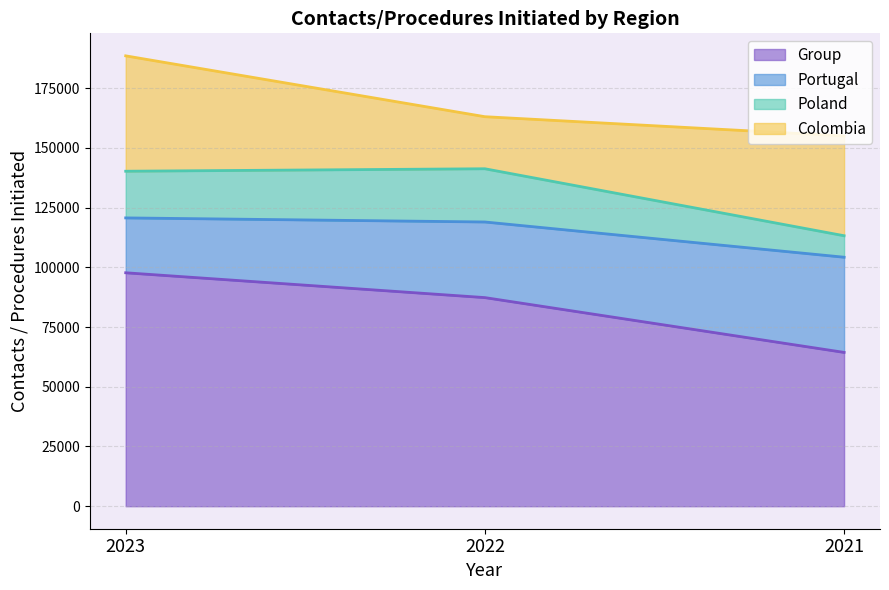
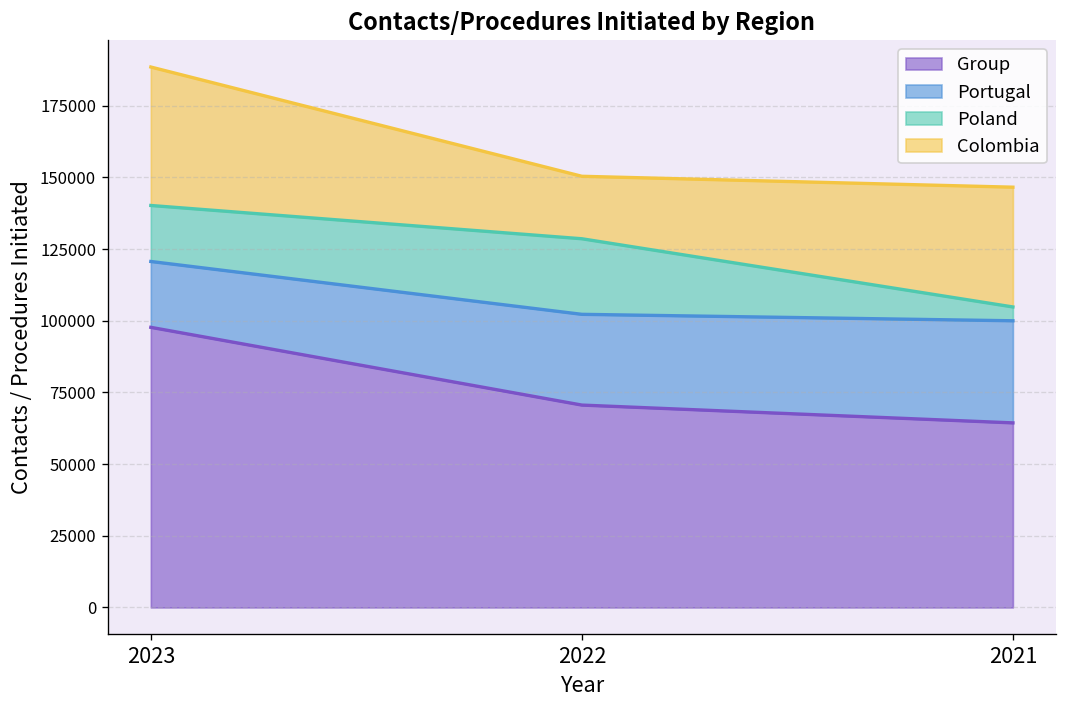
Group, 2022: 87000 -> 71000
Poland, 2022: 22000 -> 26000
Portugal, 2021: 40000 -> 36000
Poland, 2021: 9000 -> 5000
